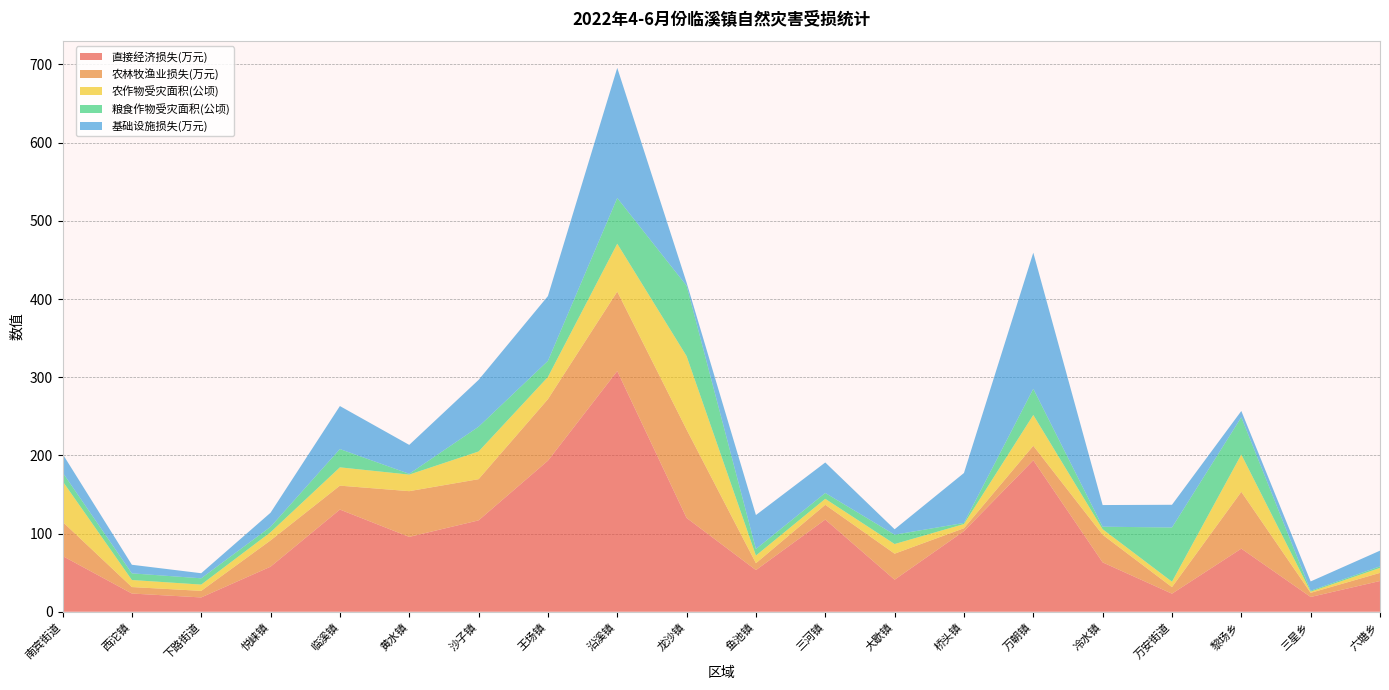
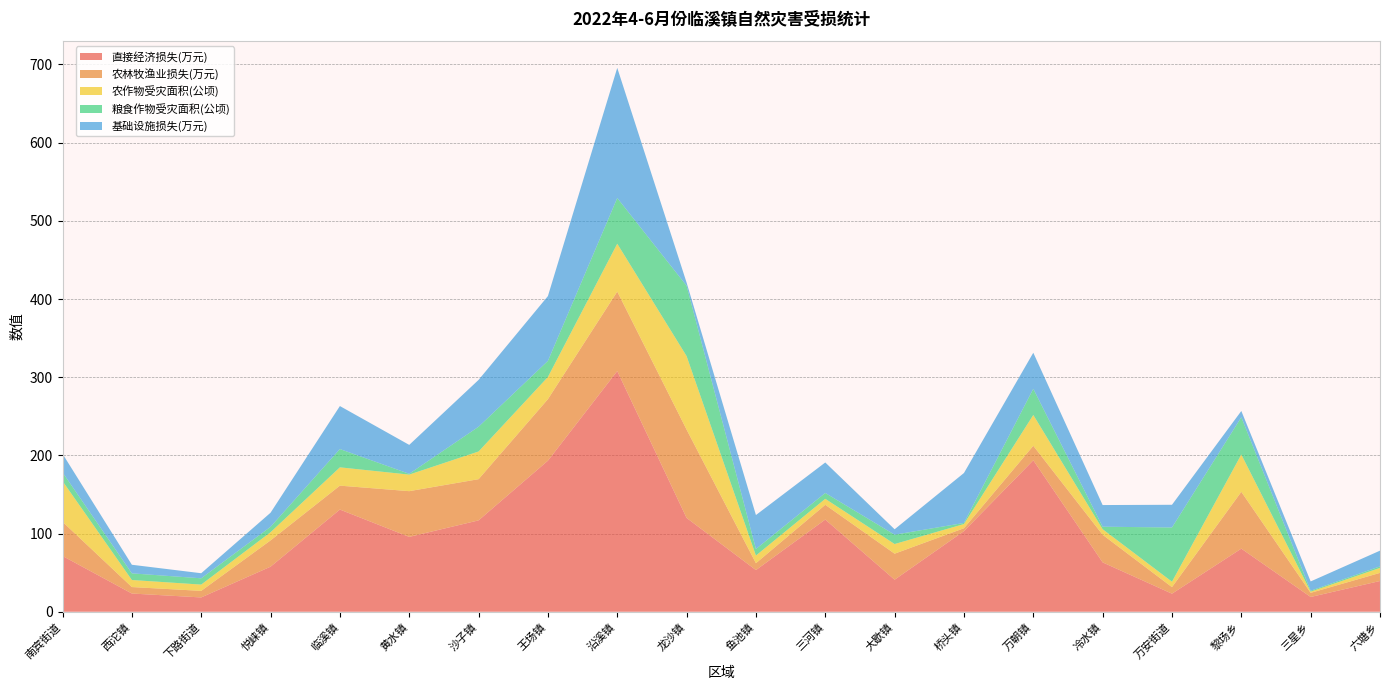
基础设施损失(万元), 万朝镇: 170 -> 50
